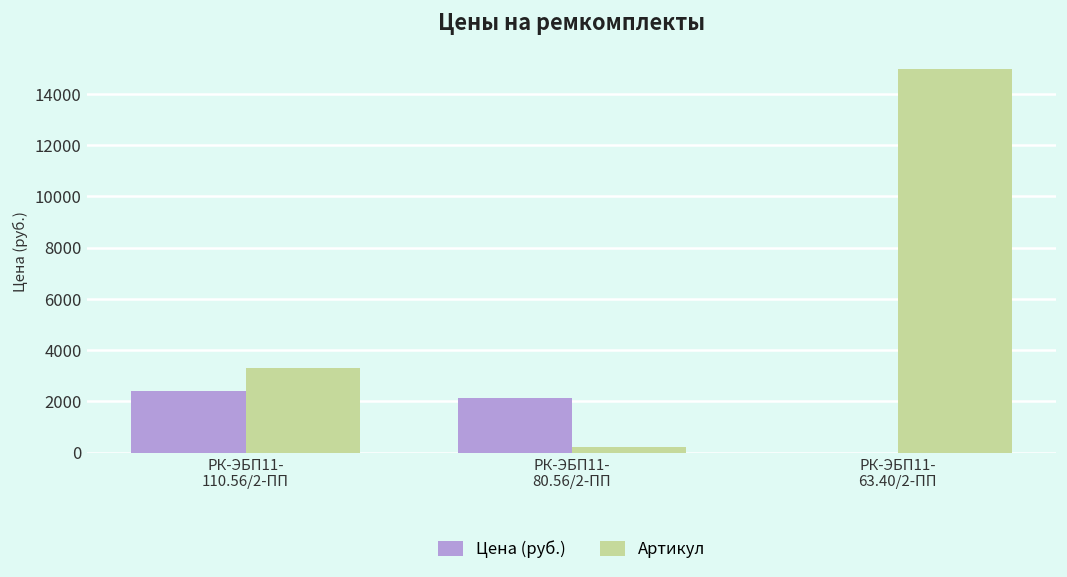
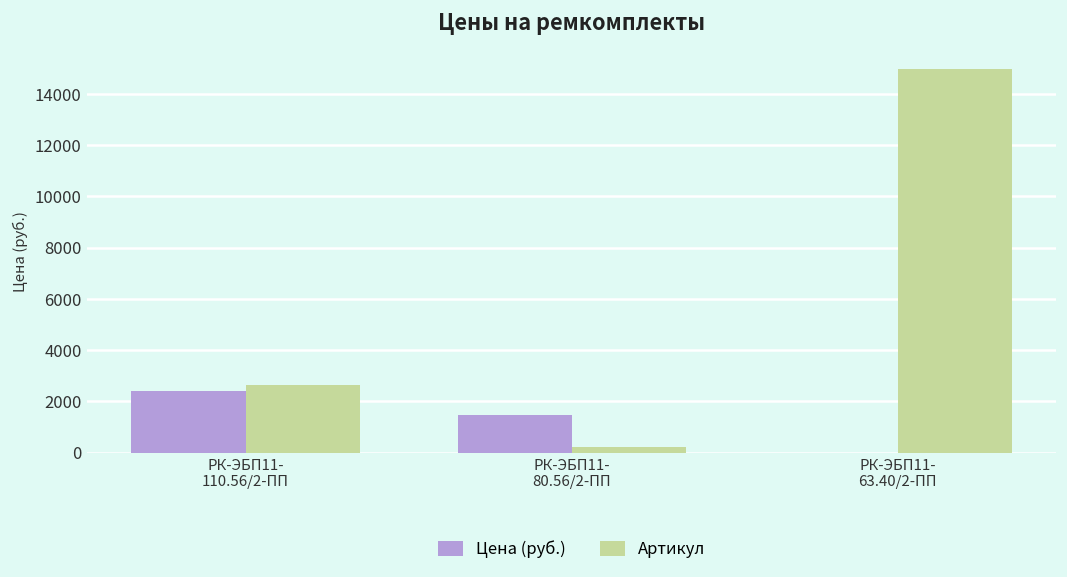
Артикул, РК-ЭБП11- 110.56/2-ПП: 3300 -> 2600
Цена (руб.), РК-ЭБП11- 80.56/2-ПП: 2100 -> 1400
